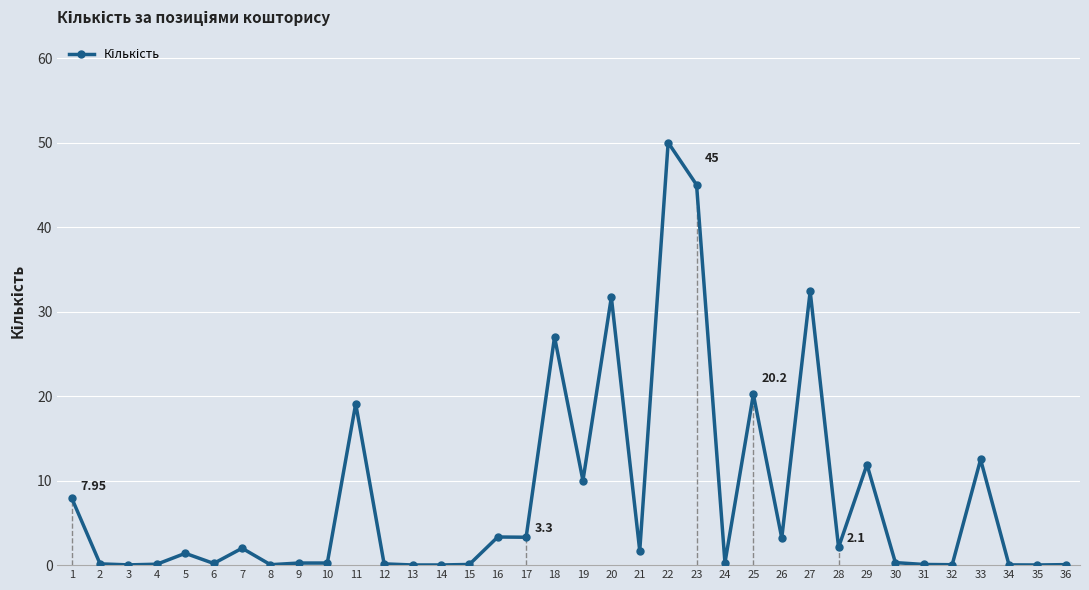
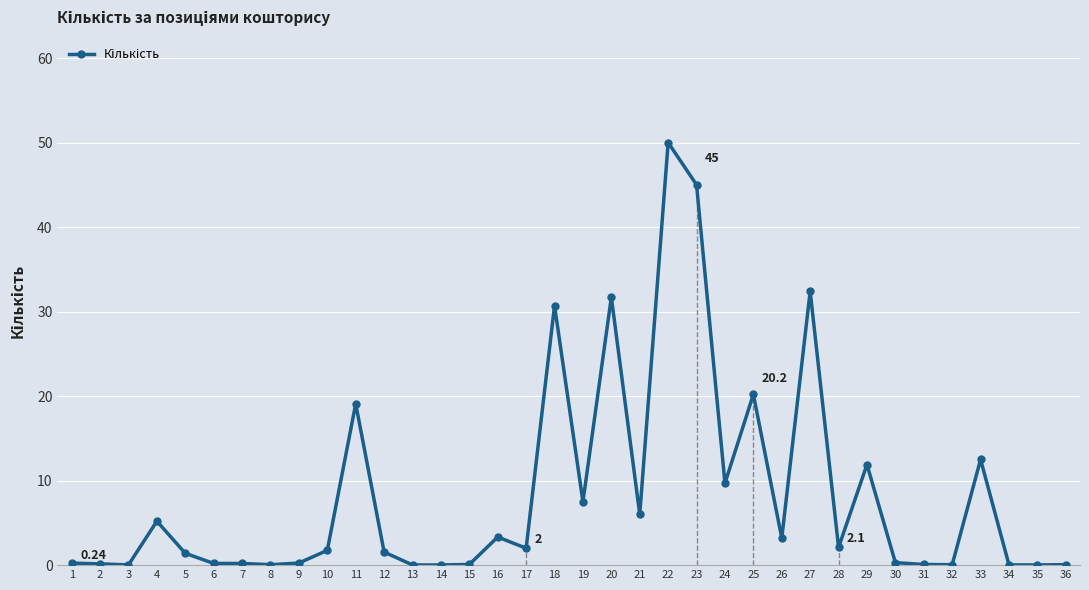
1: 7.95 -> 0.24
4: 0 -> 5
7: 2 -> 0
10: 0 -> 2
12: 0 -> 2
17: 3.3 -> 2
18: 27 -> 31
19: 10 -> 8
21: 2 -> 6
24: 0 -> 10
